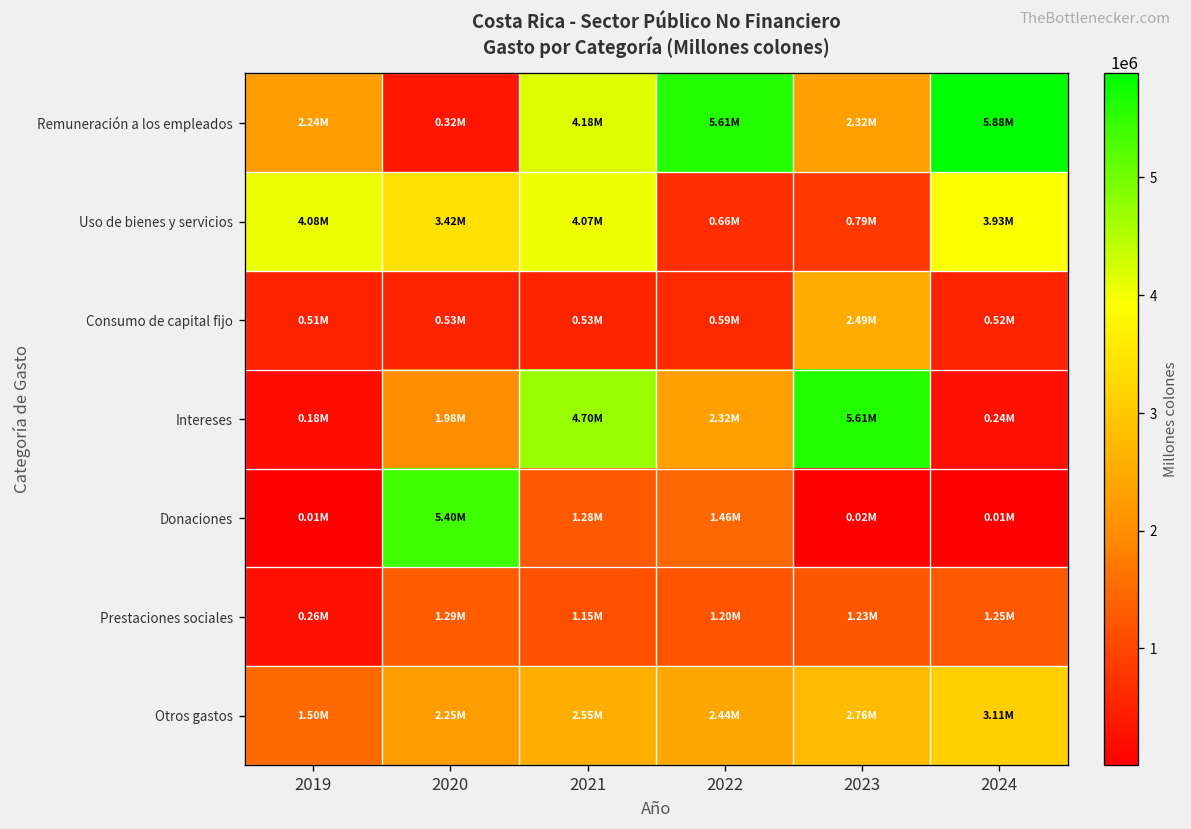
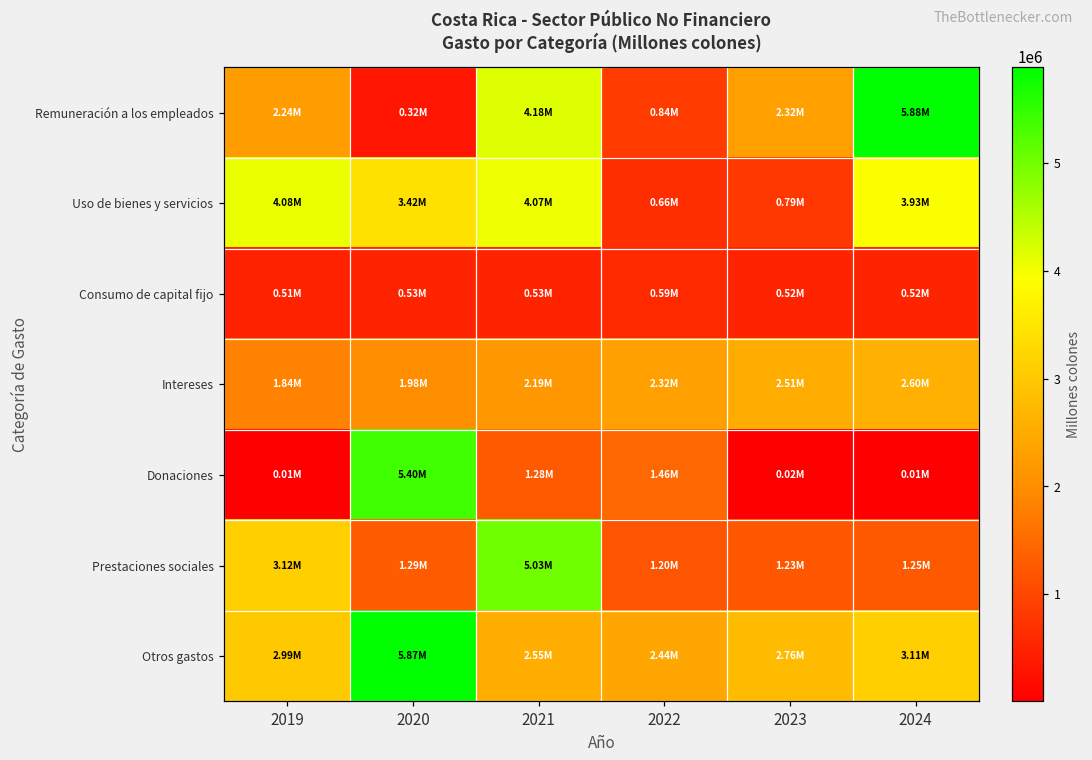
Remuneración a los empleados, 2022: 5.61M -> 0.84M
Consumo de capital fijo, 2023: 2.49M -> 0.52M
Intereses, 2019: 0.18M -> 1.84M
Intereses, 2021: 4.70M -> 2.19M
Intereses, 2023: 5.61M -> 2.51M
Intereses, 2024: 0.24M -> 2.60M
Prestaciones sociales, 2019: 0.26M -> 3.12M
Prestaciones sociales, 2021: 1.15M -> 5.03M
Otros gastos, 2019: 1.50M -> 2.99M
Otros gastos, 2020: 2.25M -> 5.87M
